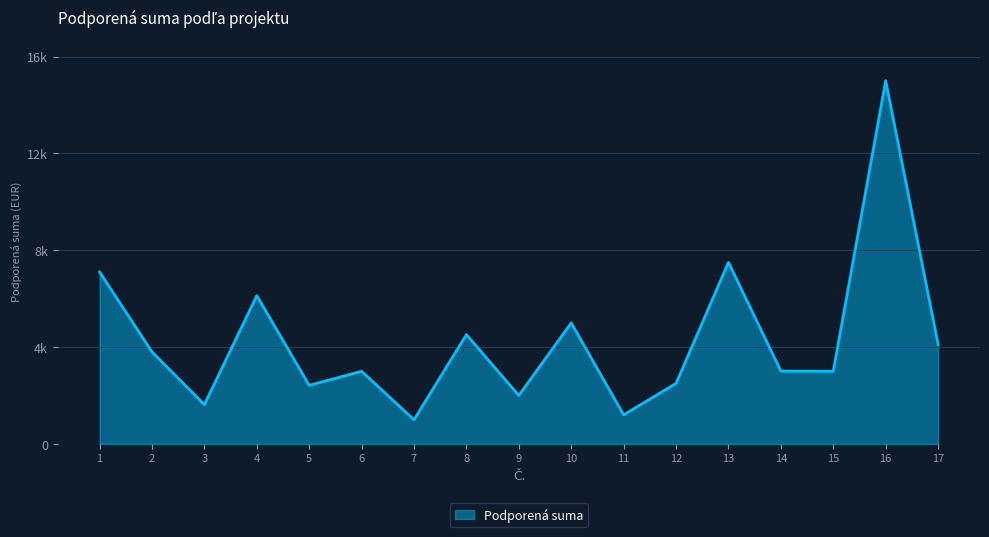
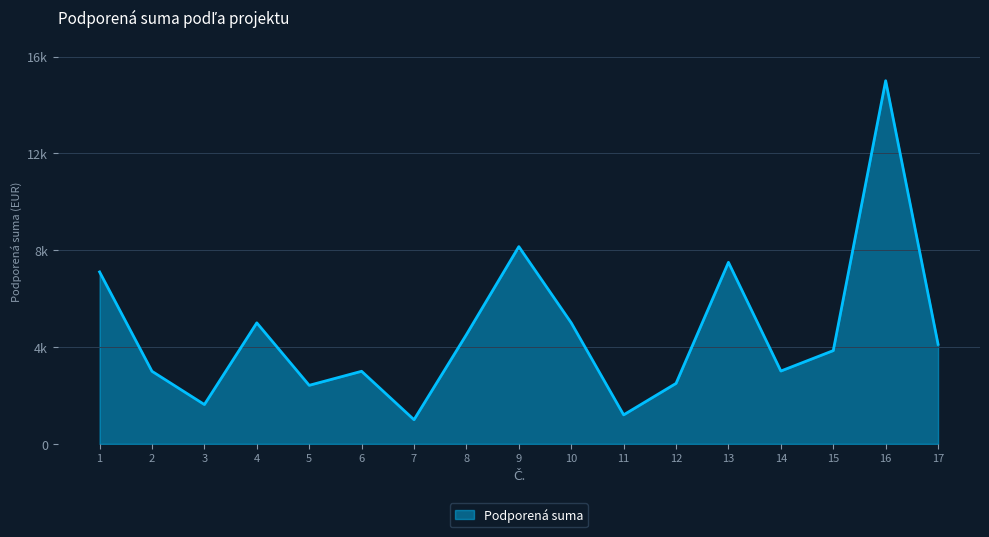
2: 3800 -> 3000
4: 6100 -> 5000
9: 2000 -> 8100
15: 3000 -> 3900
